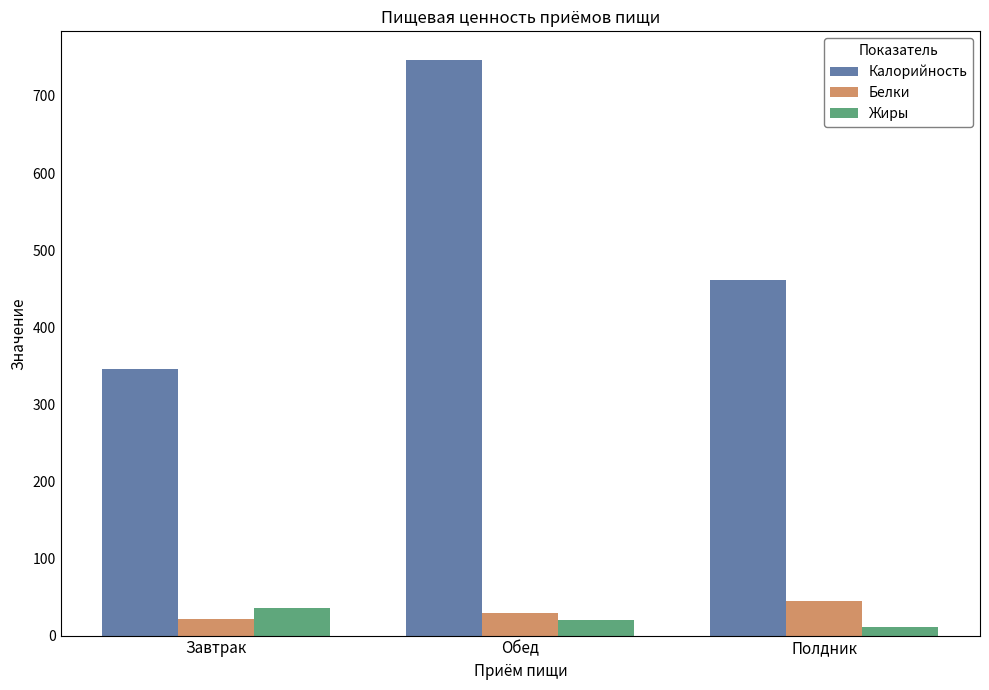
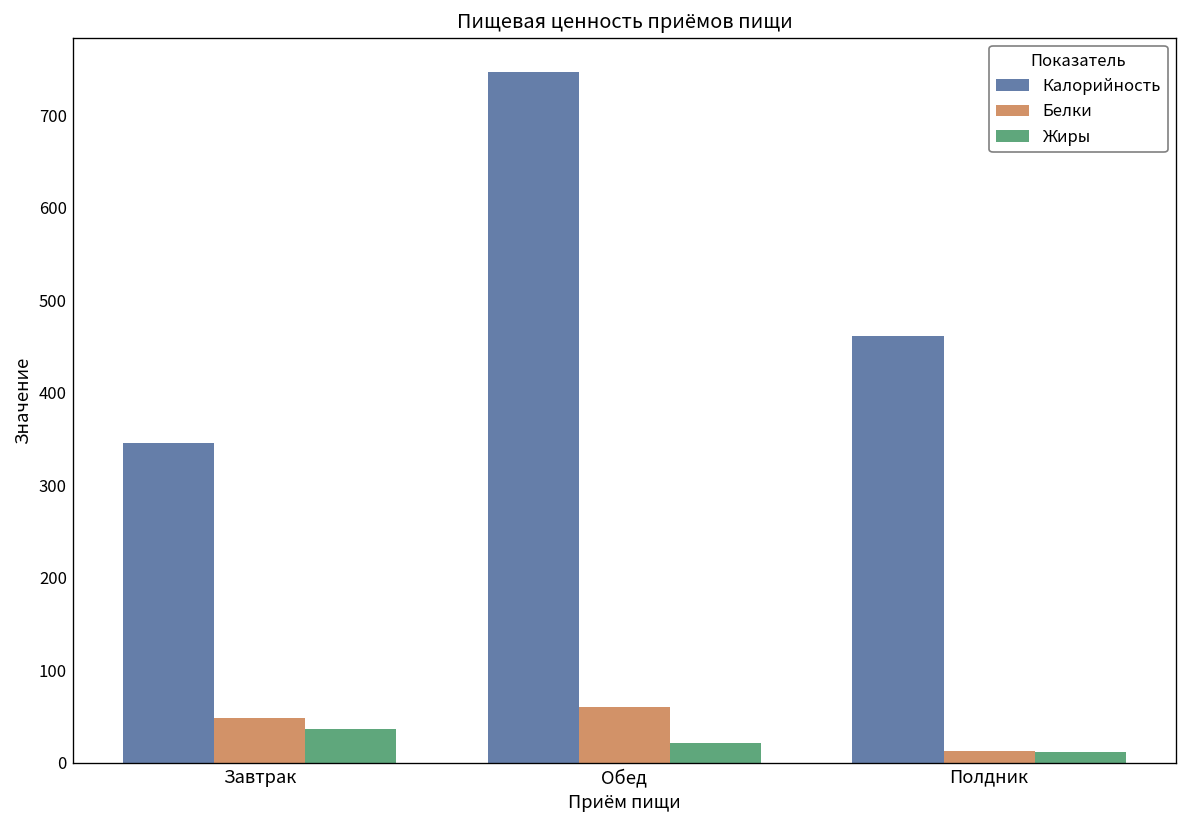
Белки, Завтрак: 20 -> 50
Белки, Обед: 30 -> 60
Белки, Полдник: 40 -> 10
